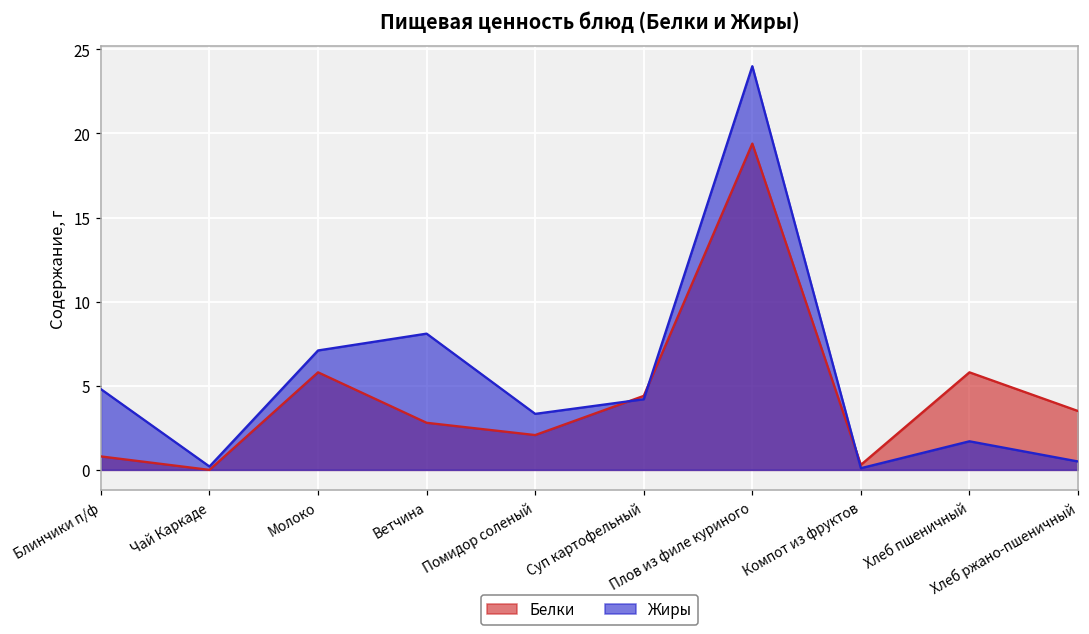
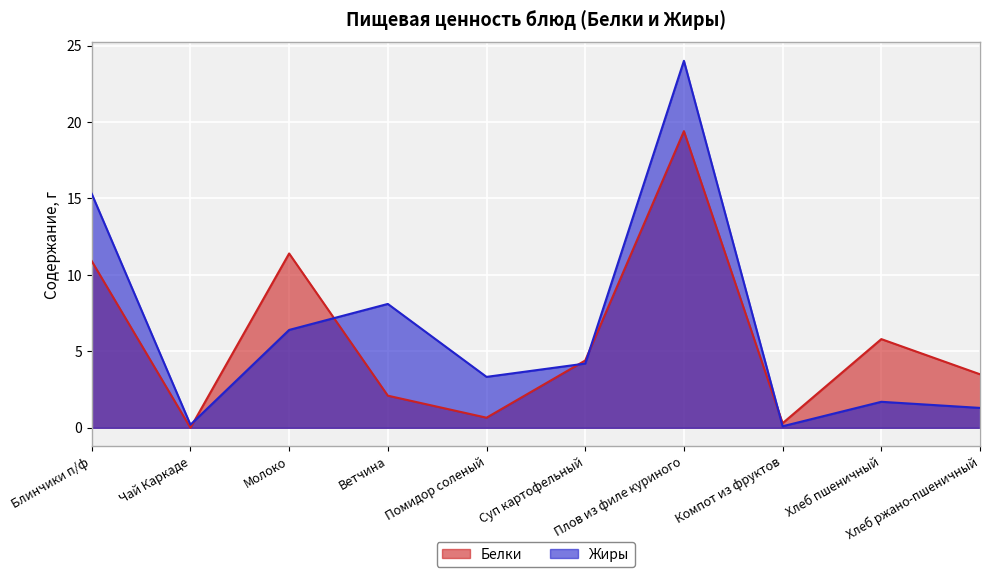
Белки, Блинчики п/ф: 0.8 -> 10.9
Жиры, Блинчики п/ф: 4.8 -> 15.3
Белки, Молоко: 5.8 -> 11.4
Жиры, Молоко: 7.1 -> 6.4
Белки, Ветчина: 2.8 -> 2.1
Белки, Помидор соленый: 2.1 -> 0.7
Жиры, Хлеб ржано-пшеничный: 0.5 -> 1.3
